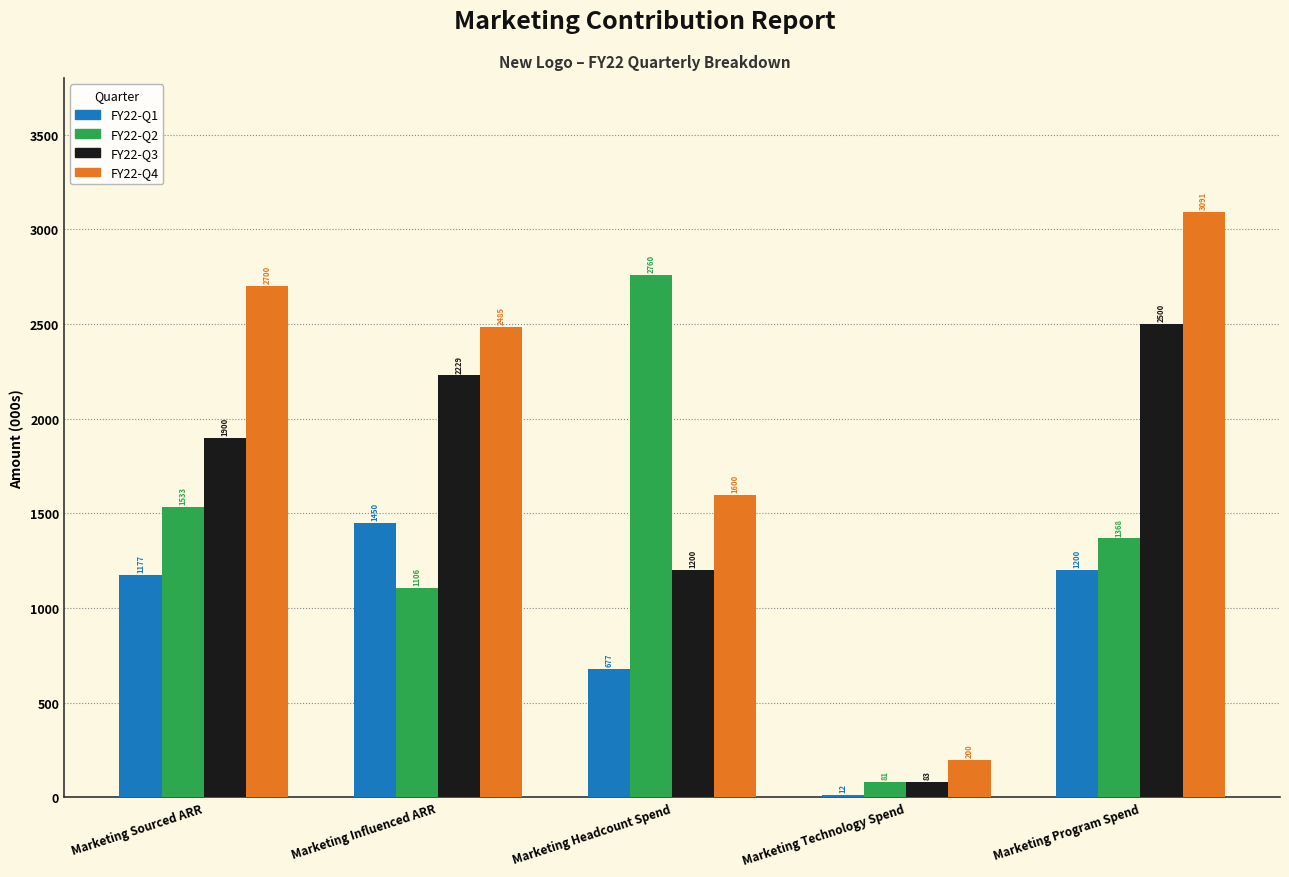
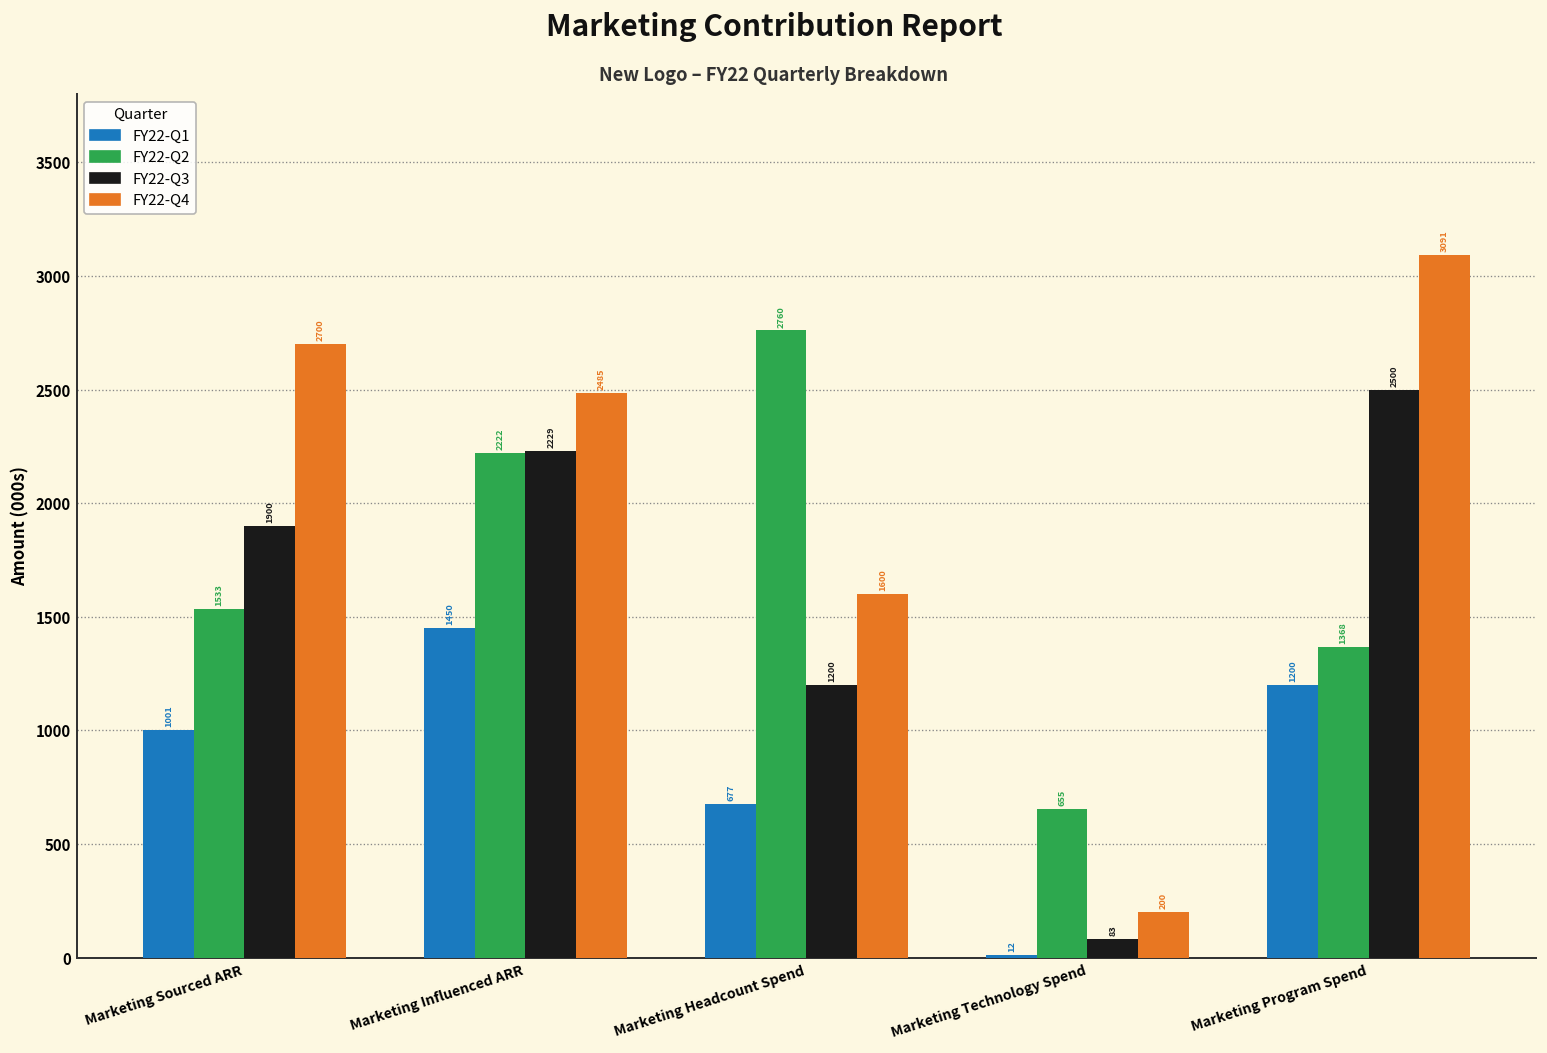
FY22-Q1, Marketing Sourced ARR: 1177 -> 1001
FY22-Q2, Marketing Influenced ARR: 1106 -> 2222
FY22-Q2, Marketing Technology Spend: 81 -> 655
